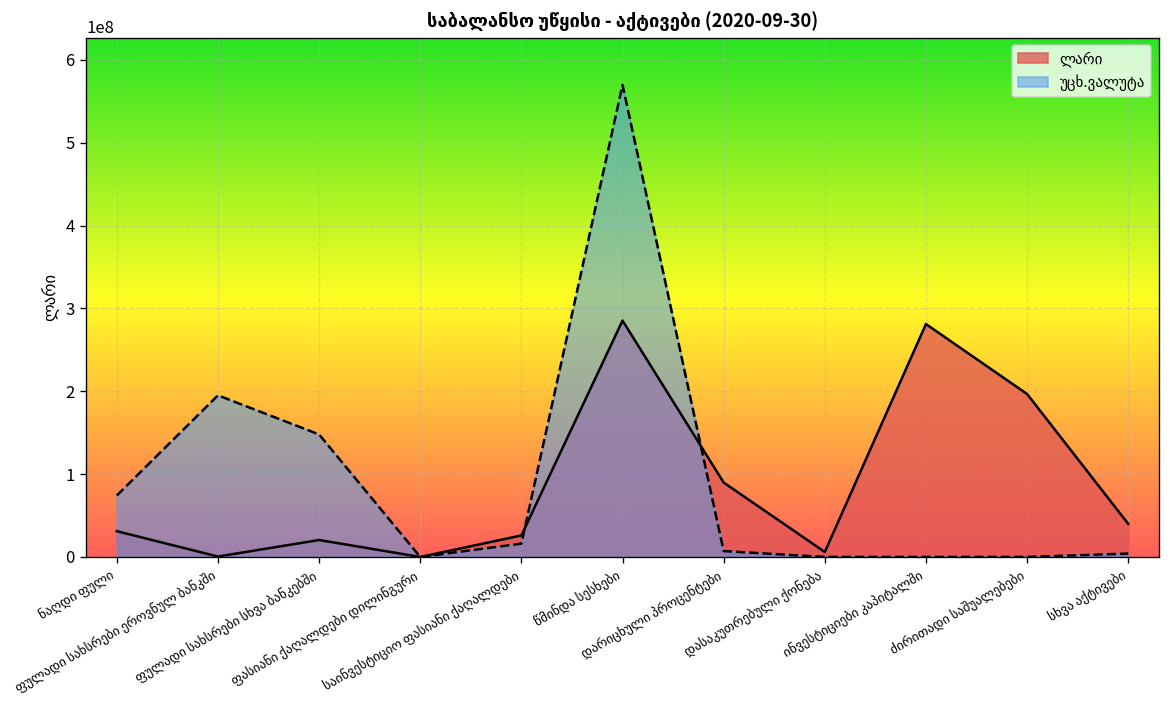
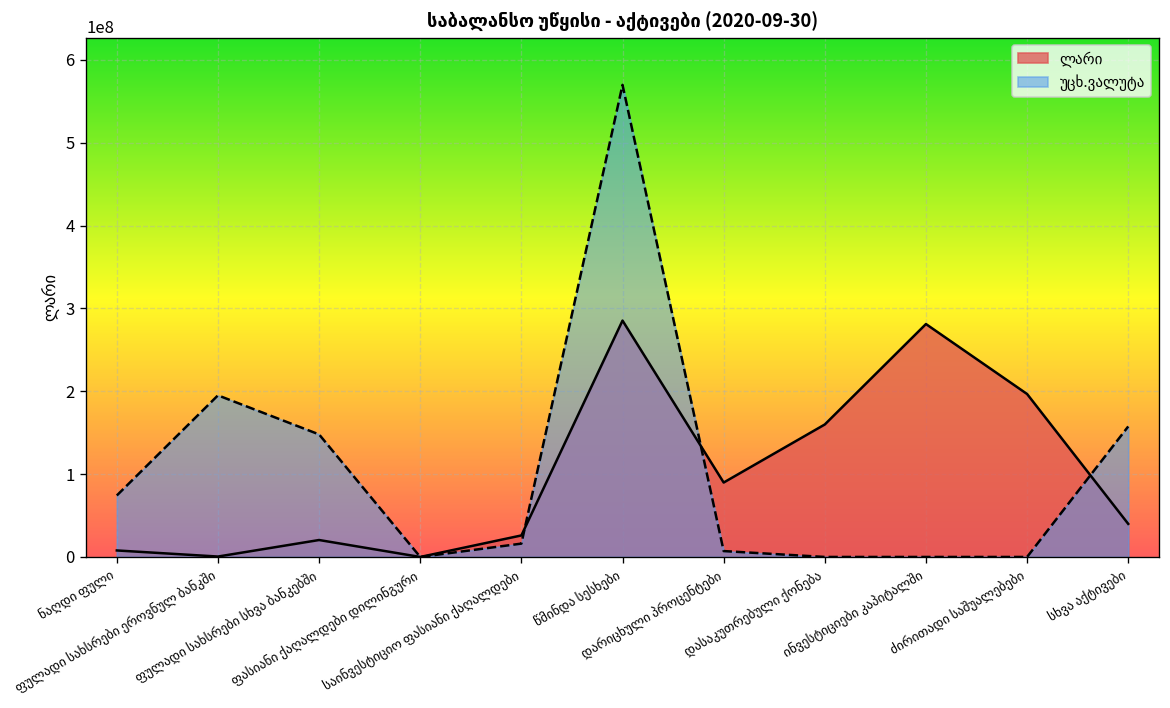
ლარი, ნაღდი ფული: 30000000 -> 10000000
ლარი, დასაკუთრებული ქონება: 10000000 -> 160000000
უცხ.ვალუტა, სხვა აქტივები: 0 -> 160000000
